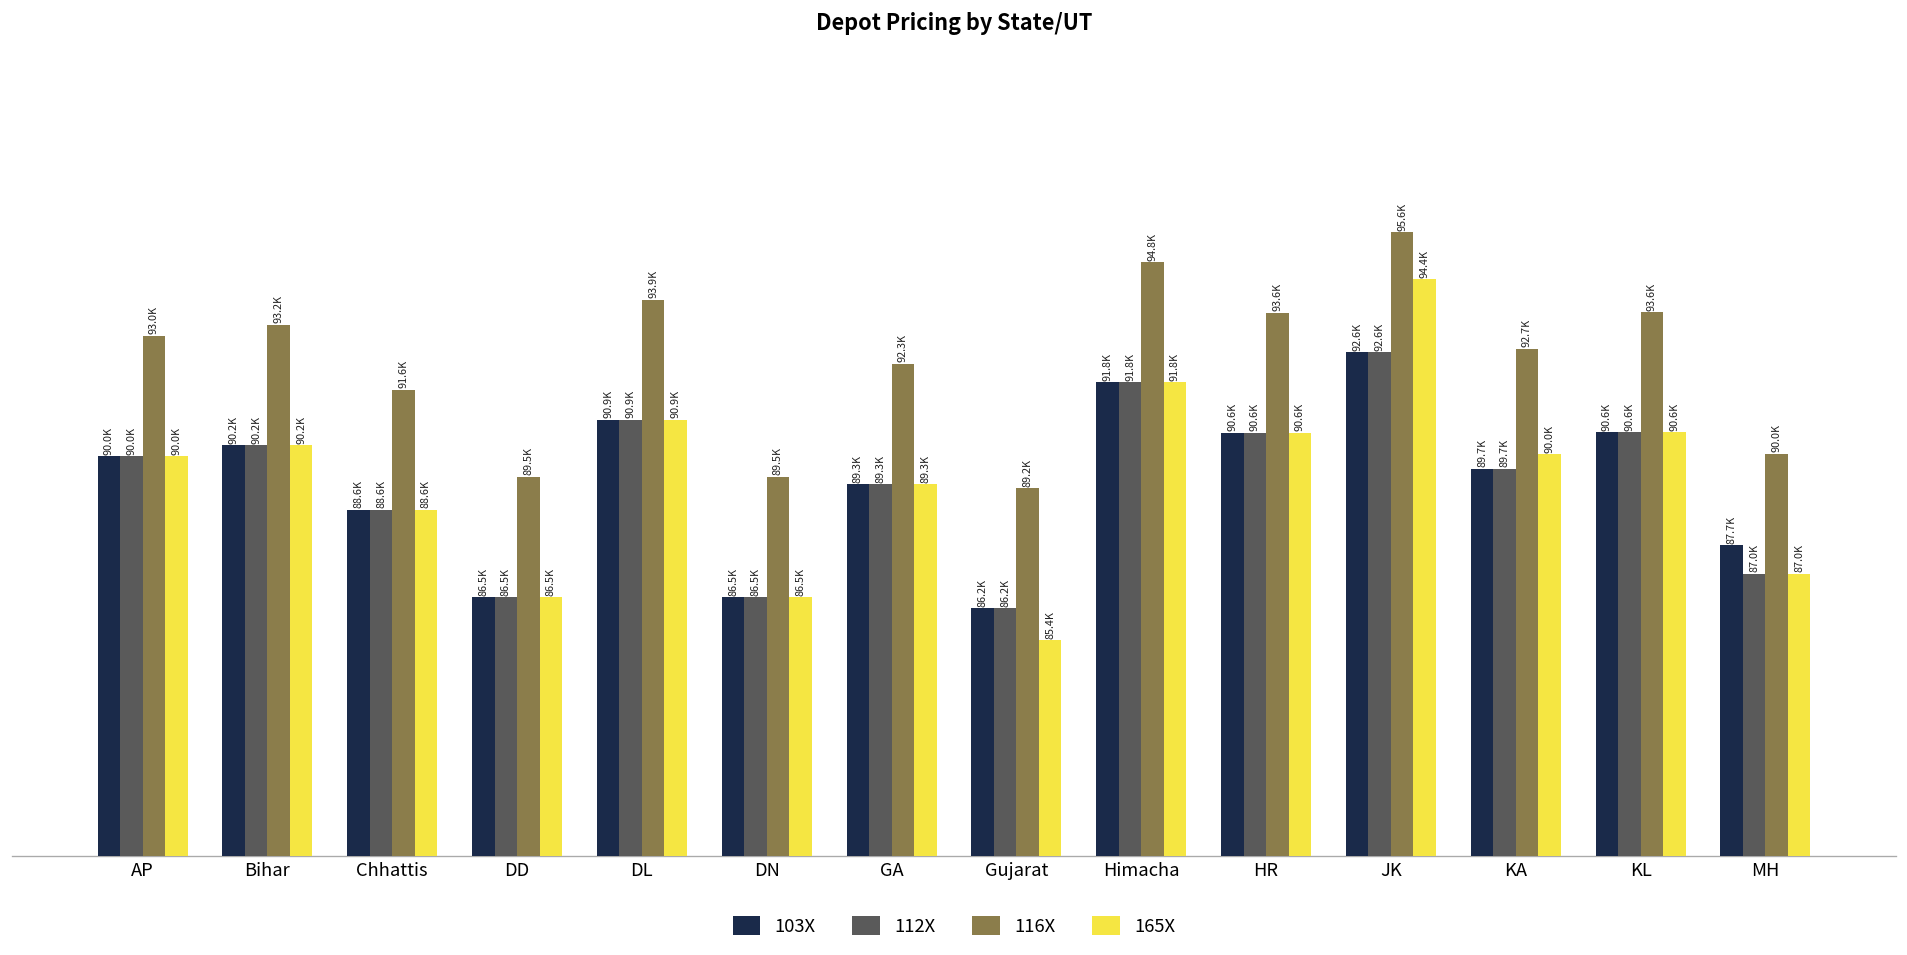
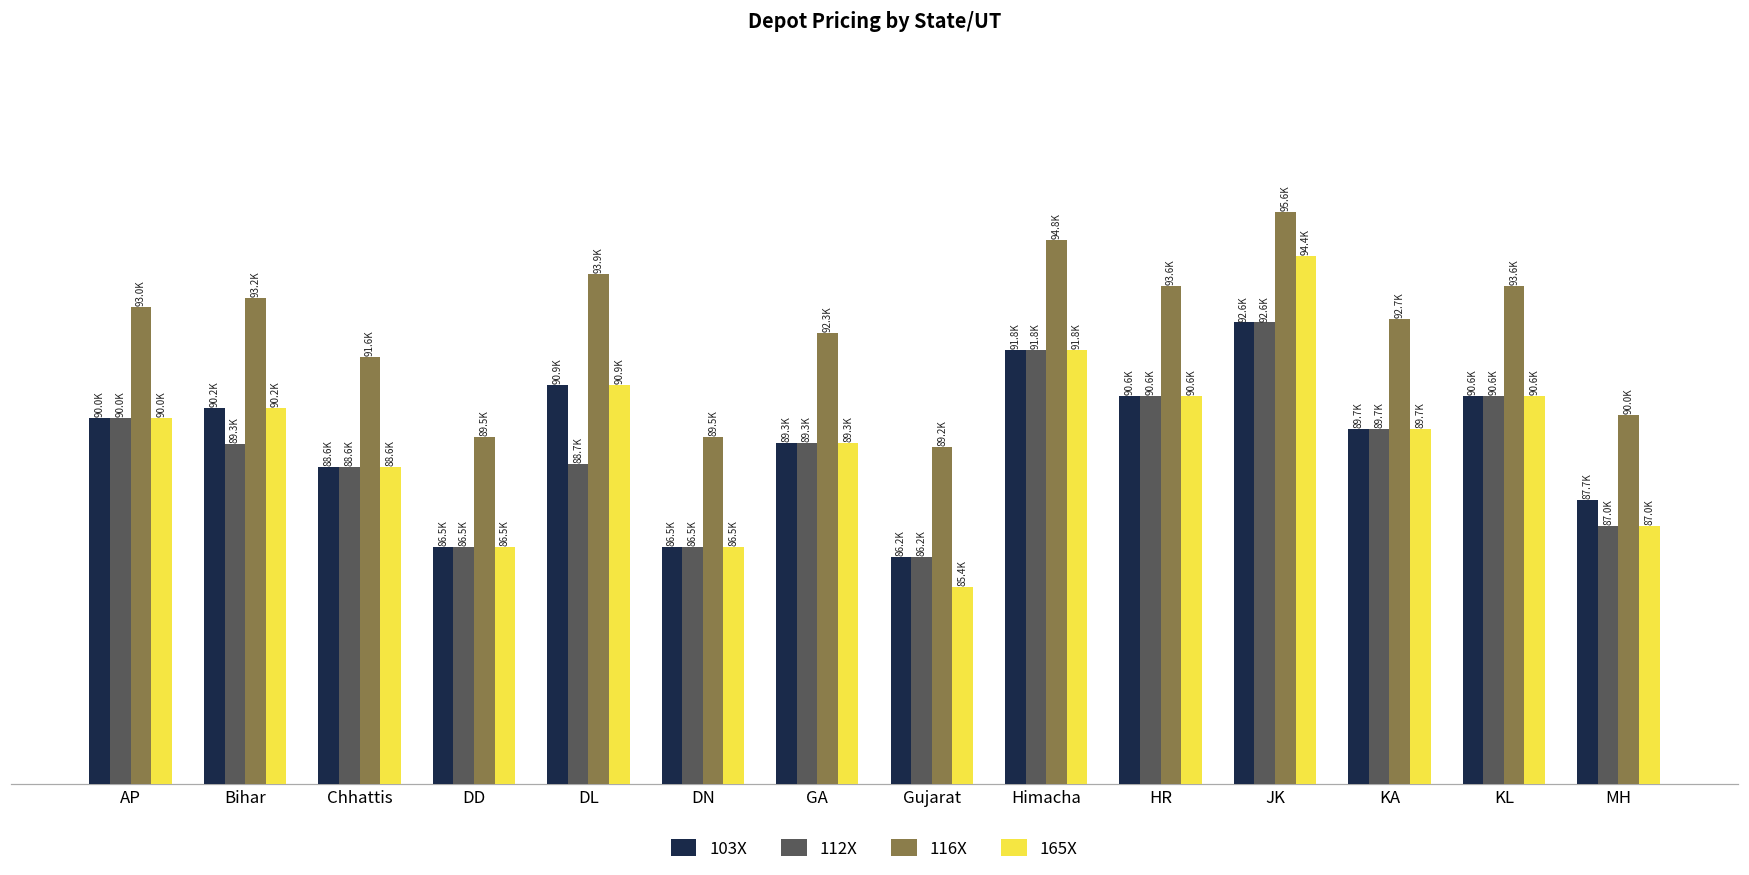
112X, Bihar: 90.2K -> 89.3K
112X, DL: 90.9K -> 88.7K
165X, KA: 90.0K -> 89.7K
